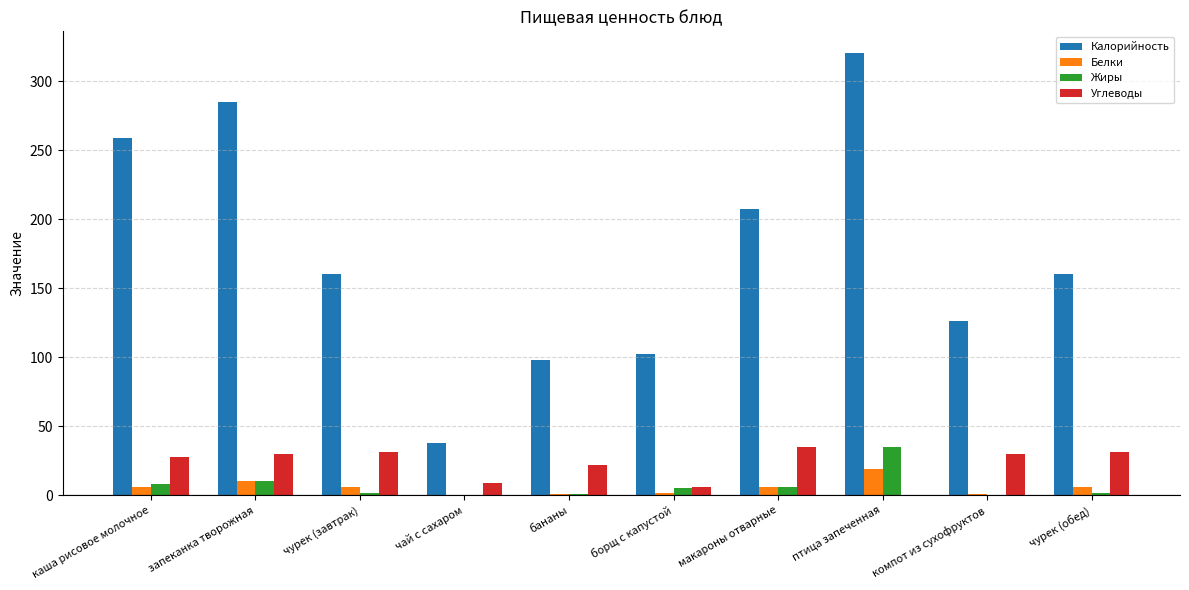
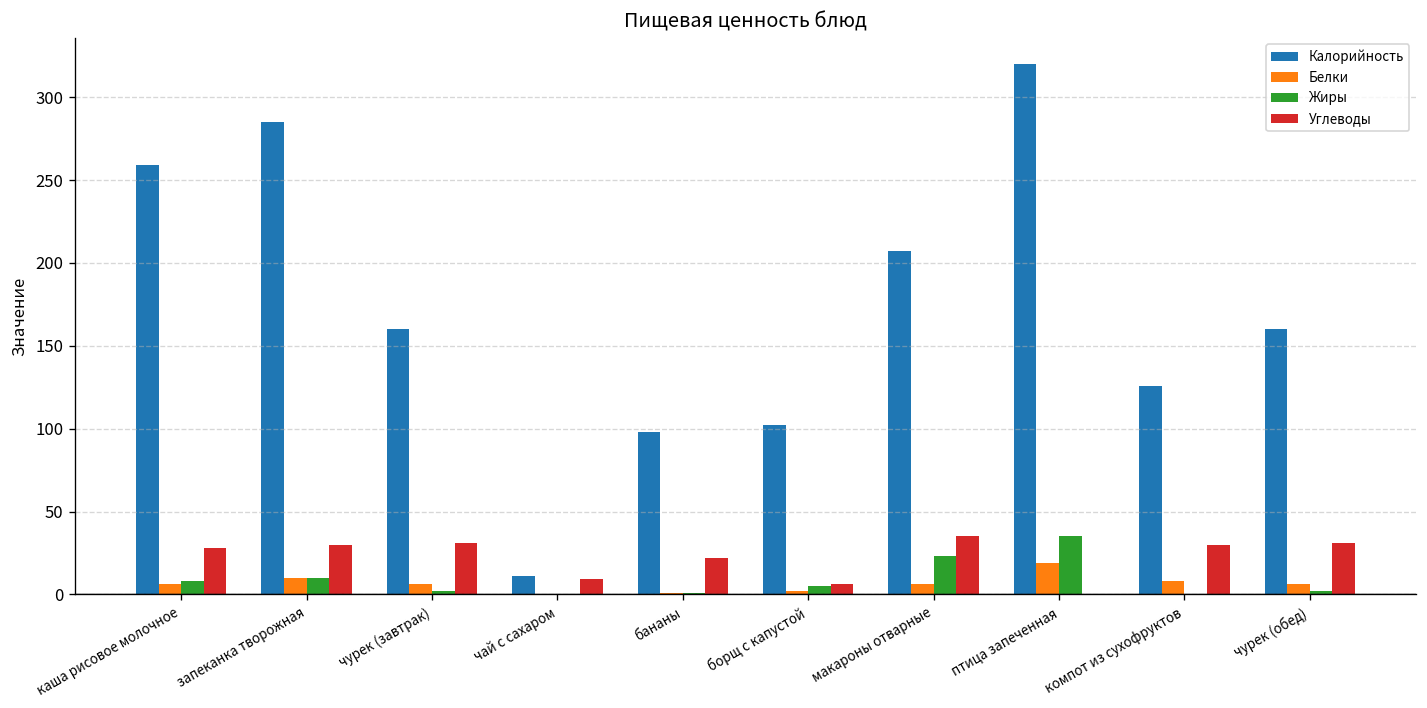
Калорийность, чай с сахаром: 38 -> 11
Жиры, макароны отварные: 6 -> 23
Белки, компот из сухофруктов: 1 -> 8
